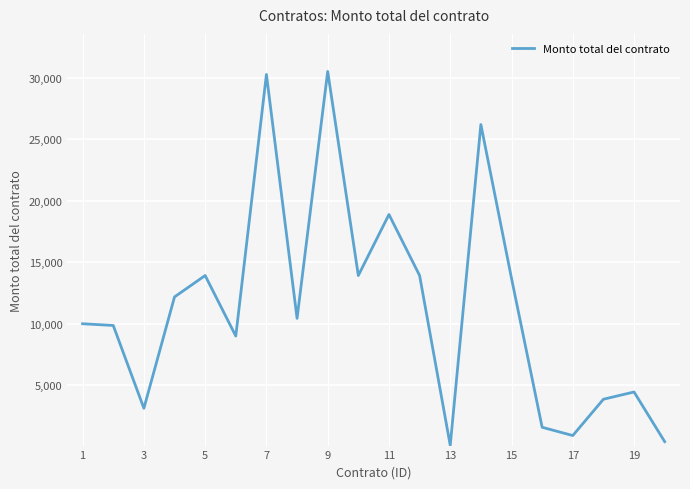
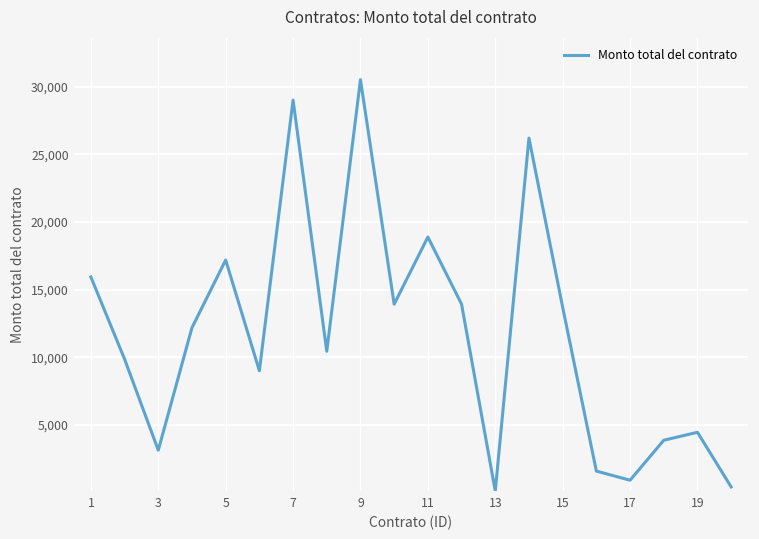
1: 10,000 -> 15,900
5: 13,900 -> 17,200
7: 30,300 -> 29,000
